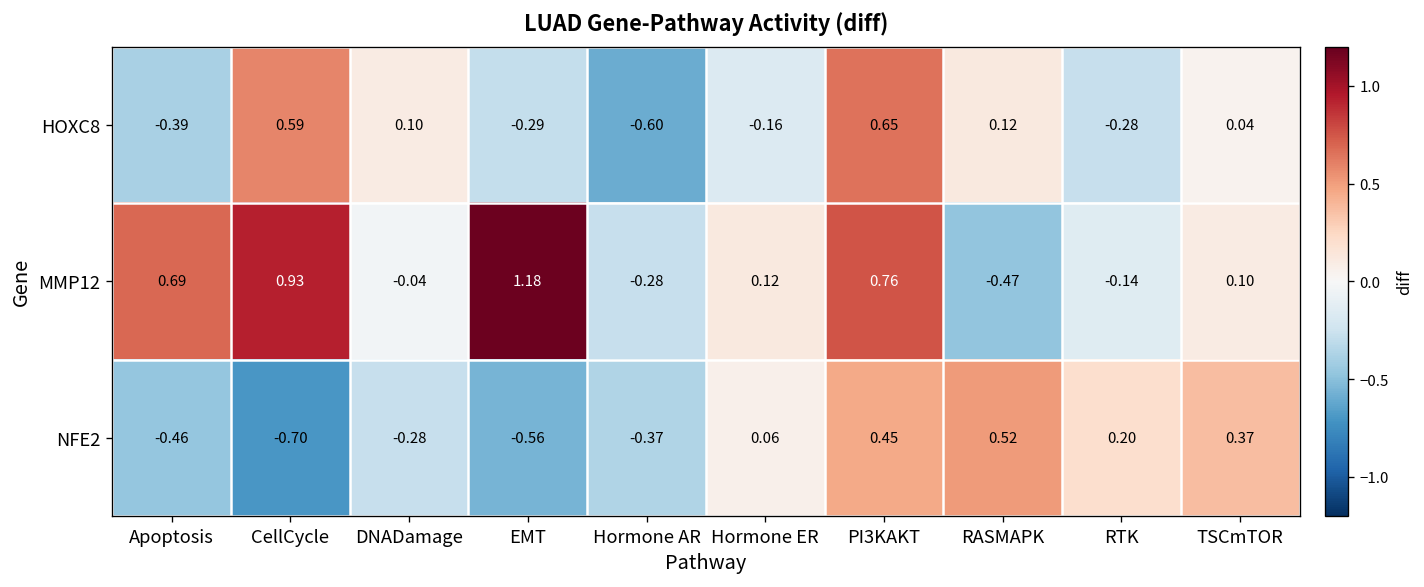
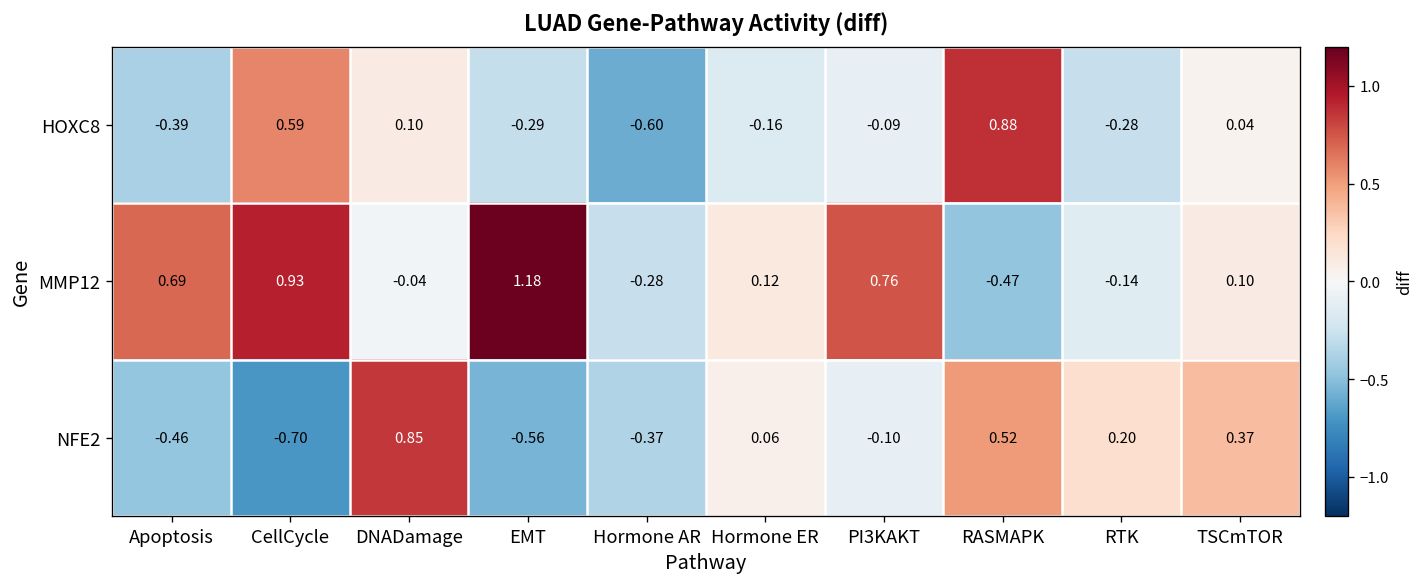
HOXC8, PI3KAKT: 0.65 -> -0.09
HOXC8, RASMAPK: 0.12 -> 0.88
NFE2, DNADamage: -0.28 -> 0.85
NFE2, PI3KAKT: 0.45 -> -0.10
